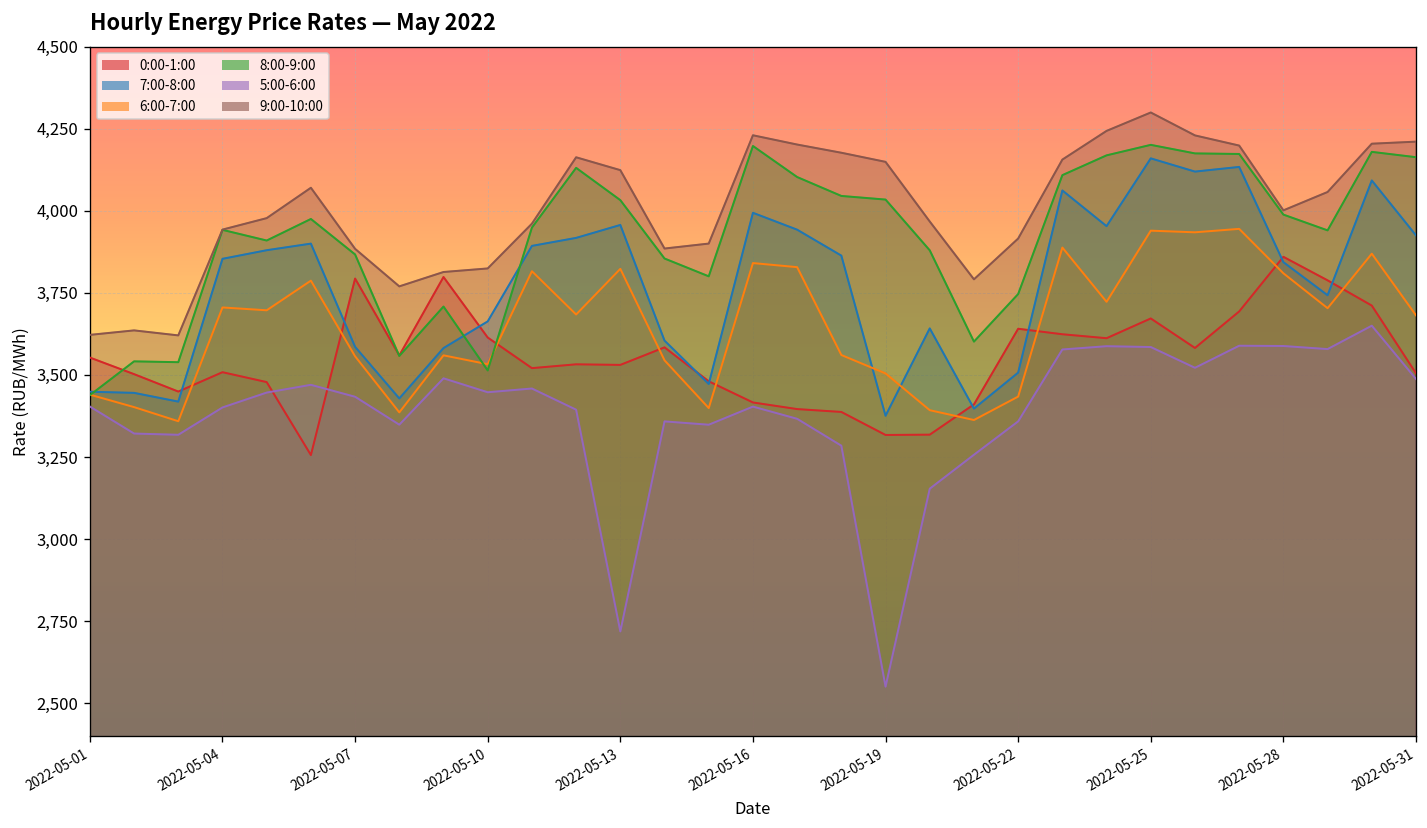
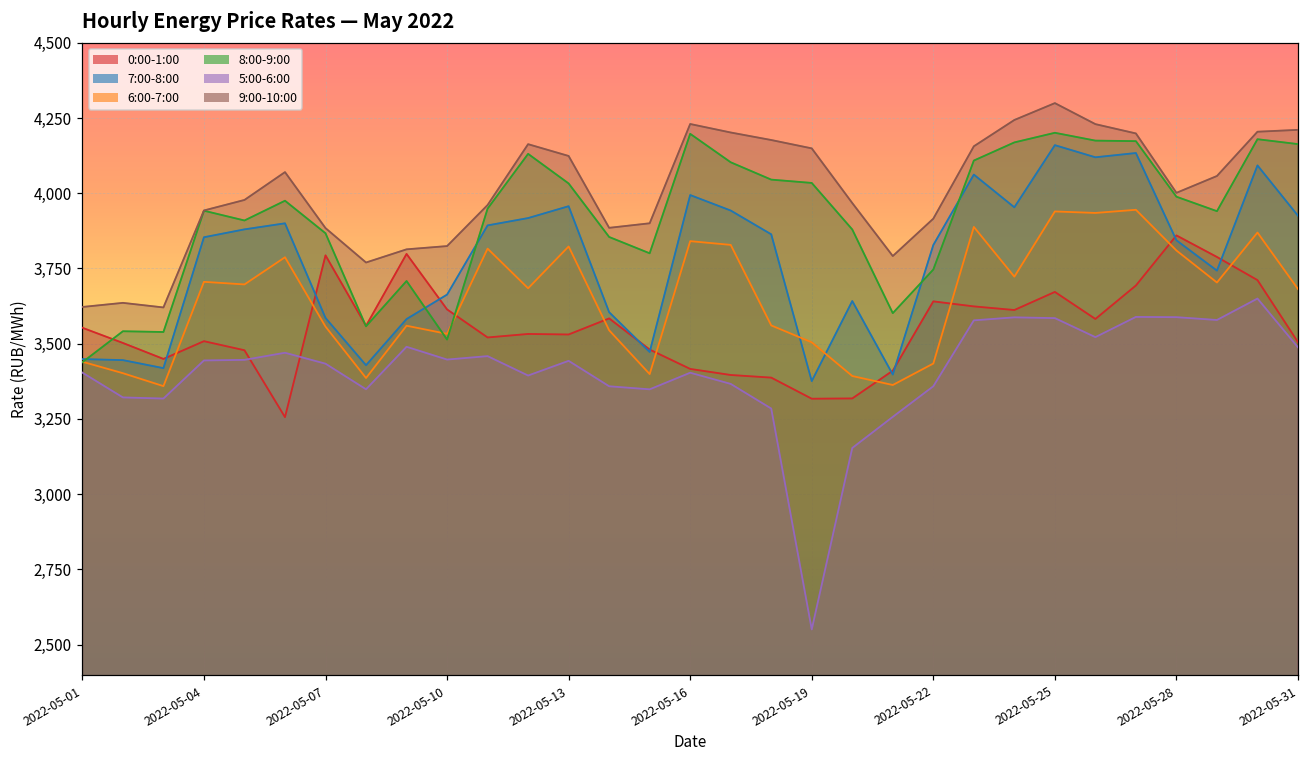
5:00-6:00, 2022-05-04: 3,400 -> 3,440
5:00-6:00, 2022-05-13: 2,720 -> 3,440
7:00-8:00, 2022-05-22: 3,510 -> 3,830
